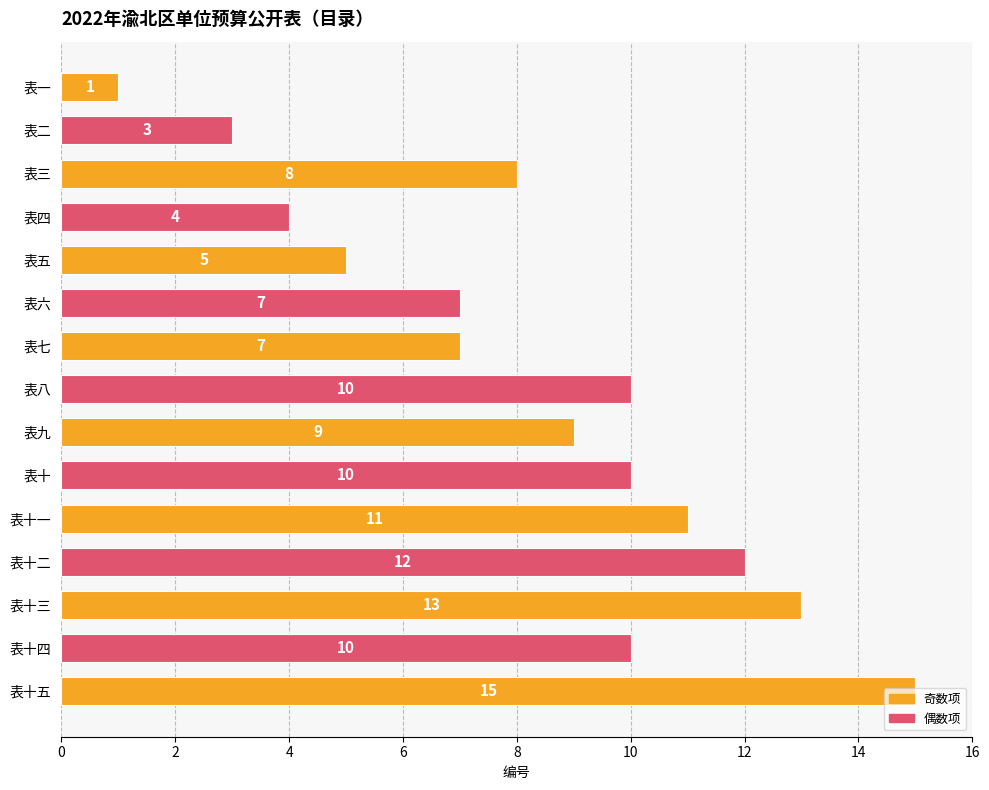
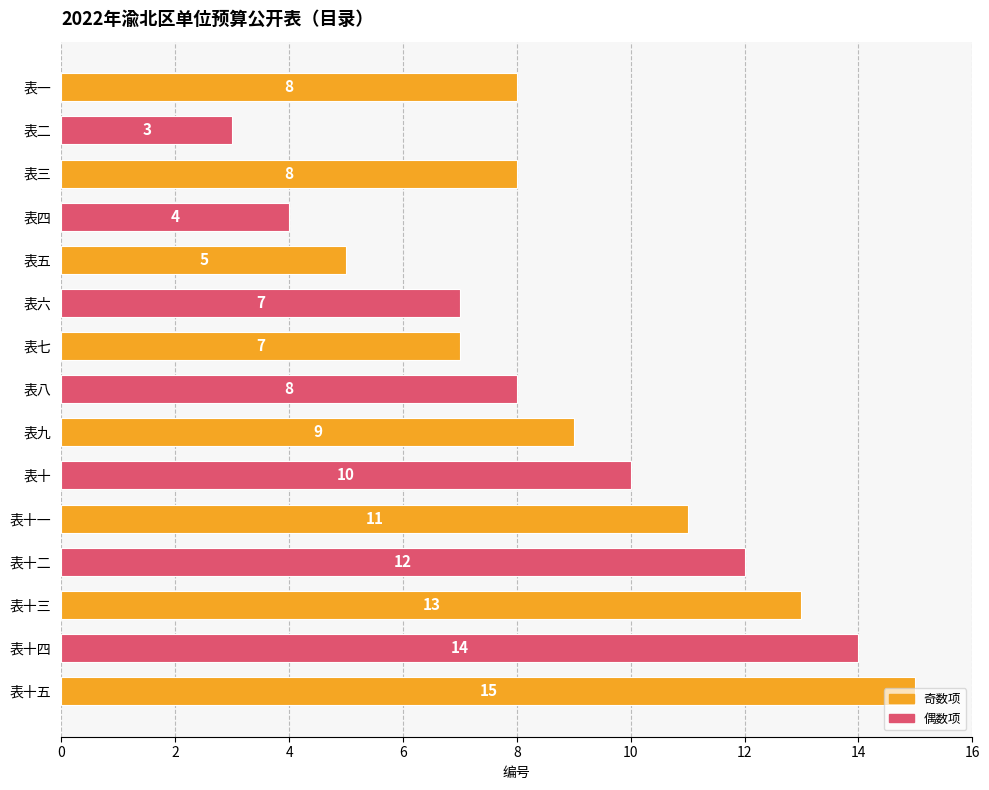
表一: 1 -> 8
表八: 10 -> 8
表十四: 10 -> 14
